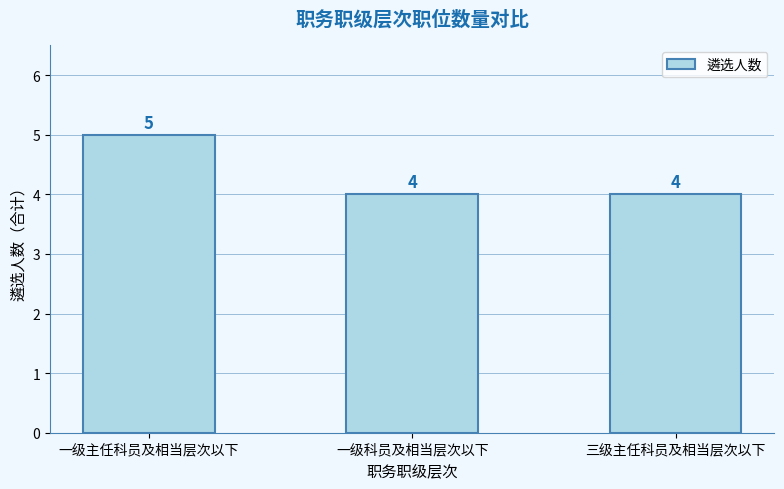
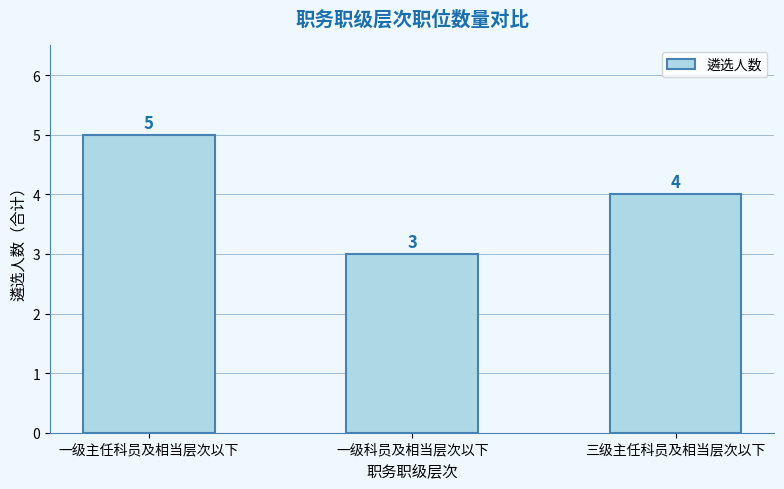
一级科员及相当层次以下: 4 -> 3
